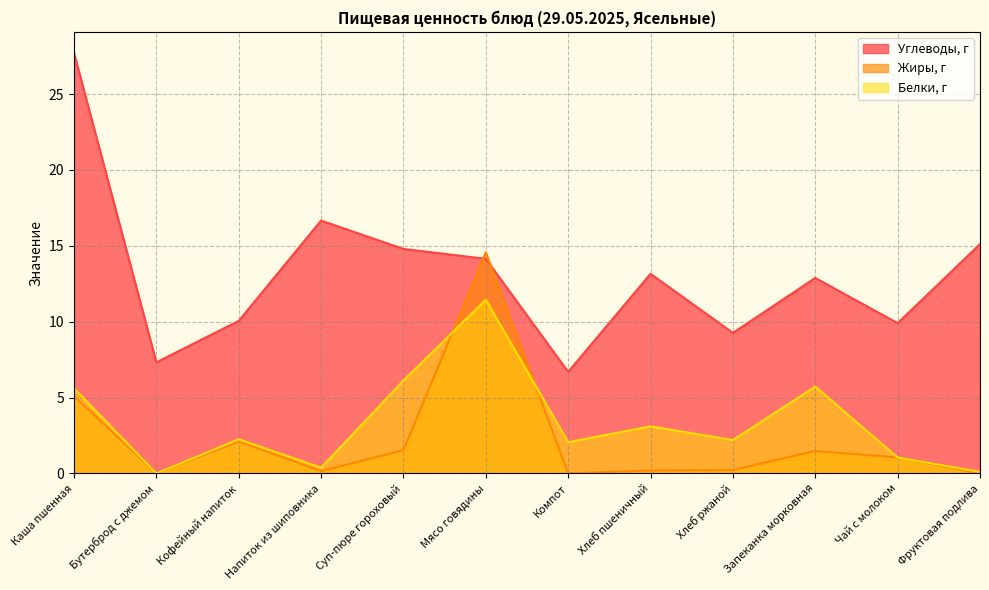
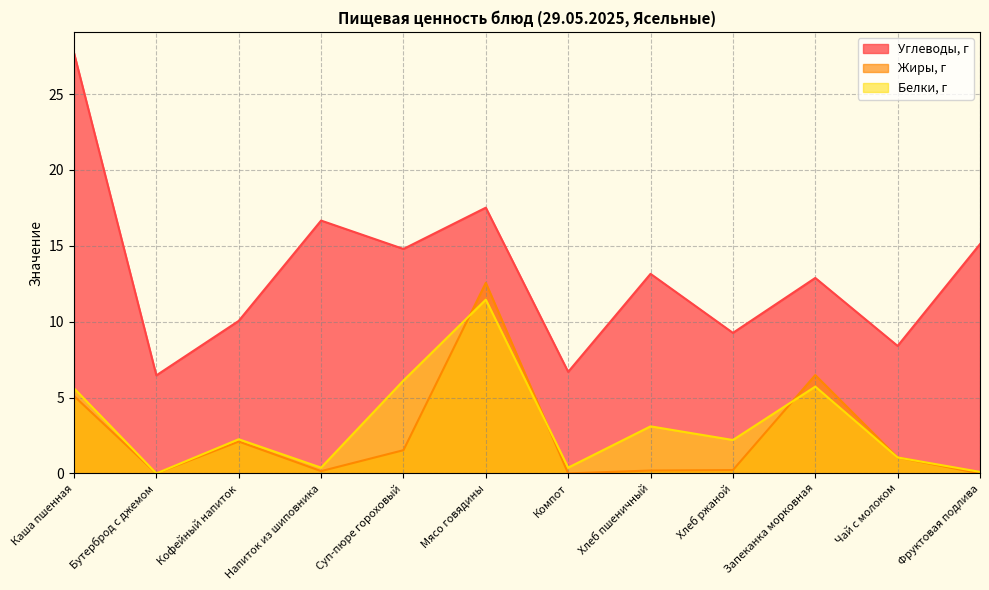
Углеводы, г, Бутерброд с джемом: 7.3 -> 6.5
Углеводы, г, Мясо говядины: 14.1 -> 17.5
Жиры, г, Мясо говядины: 14.6 -> 12.6
Белки, г, Компот: 2.1 -> 0.4
Жиры, г, Запеканка морковная: 1.5 -> 6.5
Углеводы, г, Чай с молоком: 9.9 -> 8.4
